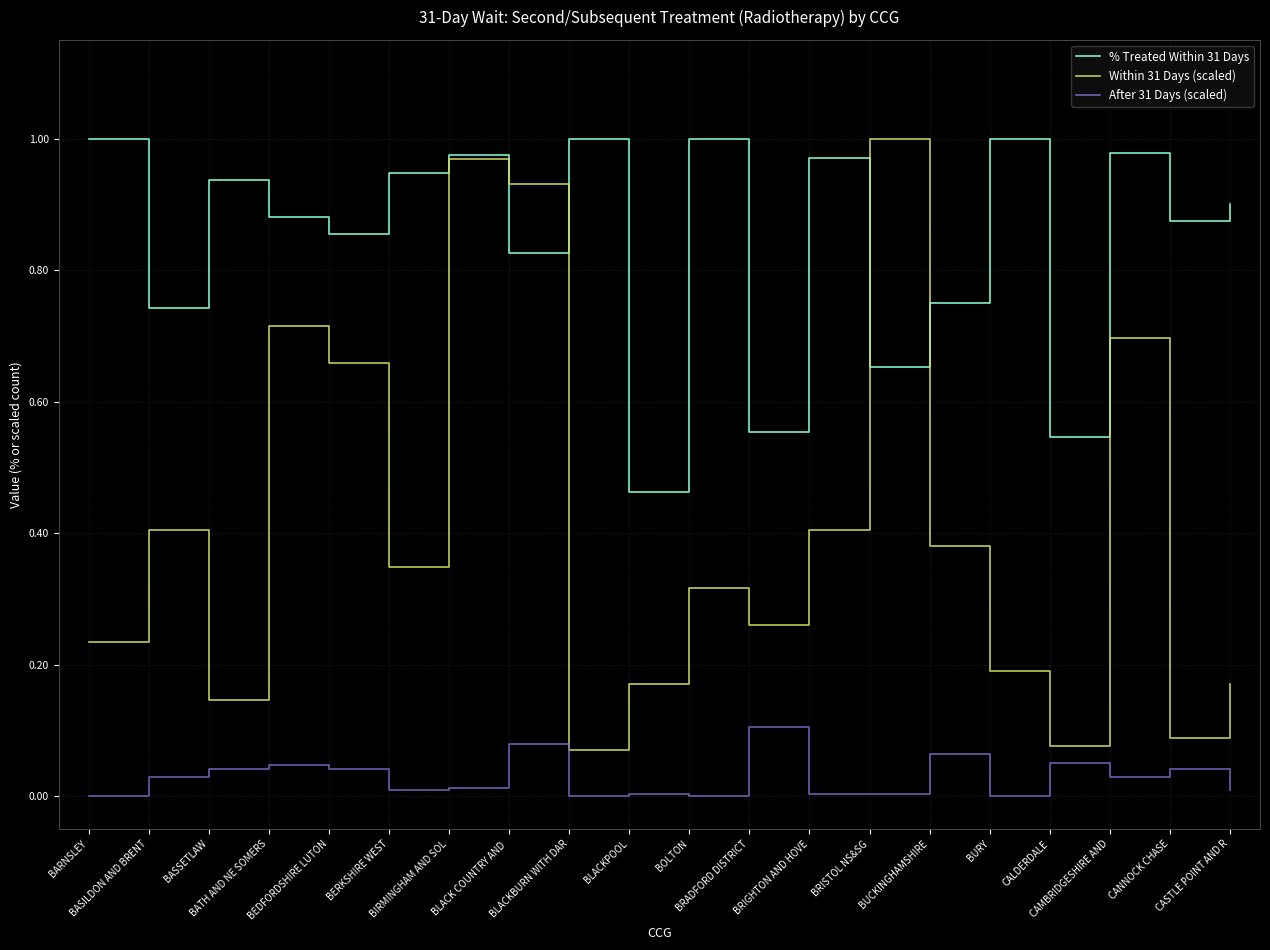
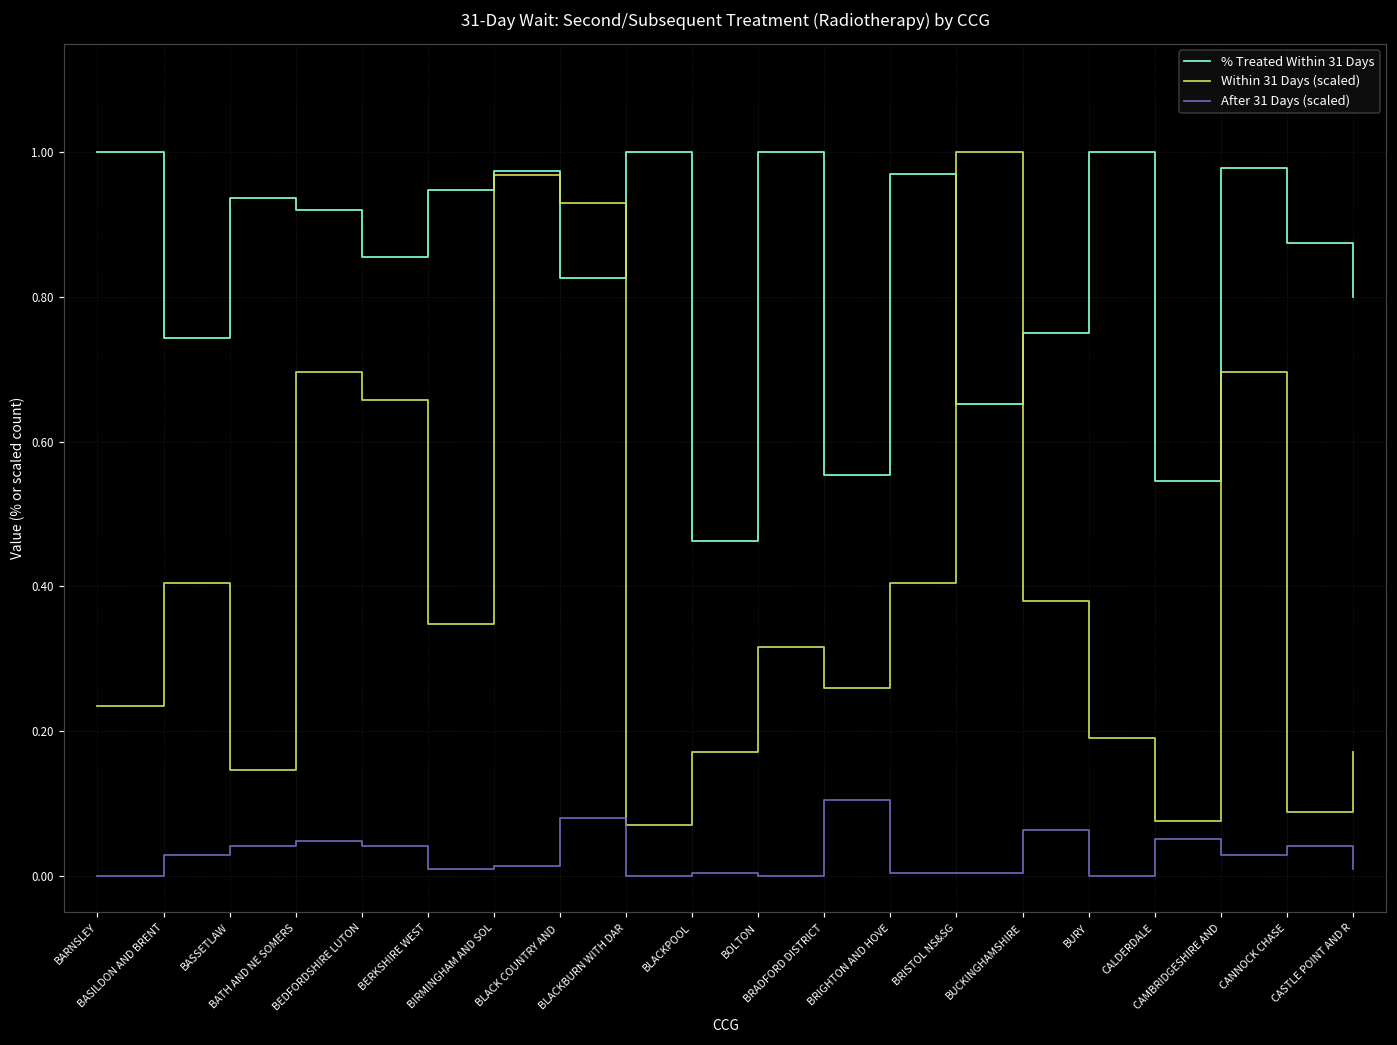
% Treated Within 31 Days, BATH AND NE SOMERS: 0.88 -> 0.92
Within 31 Days (scaled), BATH AND NE SOMERS: 0.72 -> 0.70
% Treated Within 31 Days, CASTLE POINT AND R: 0.9 -> 0.8
